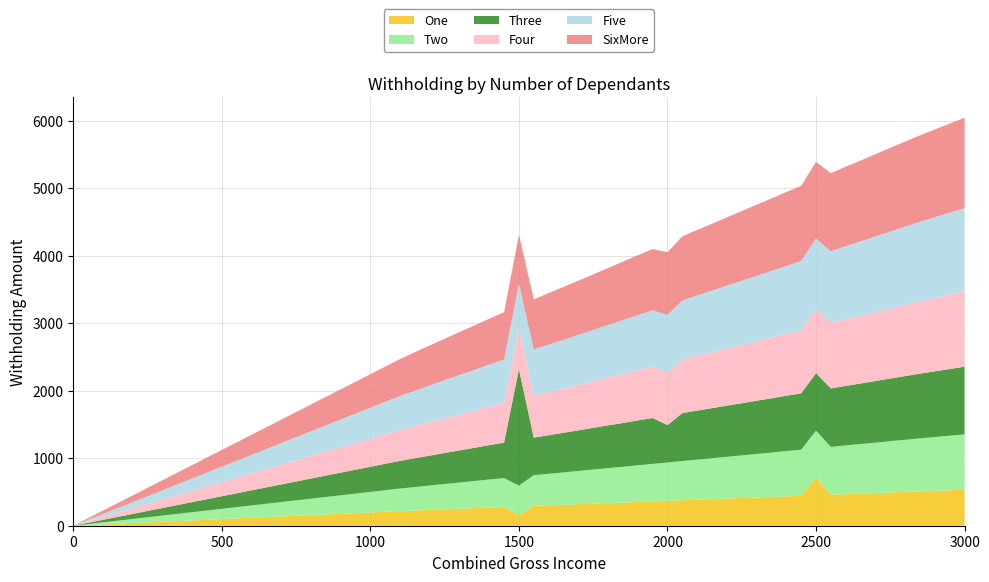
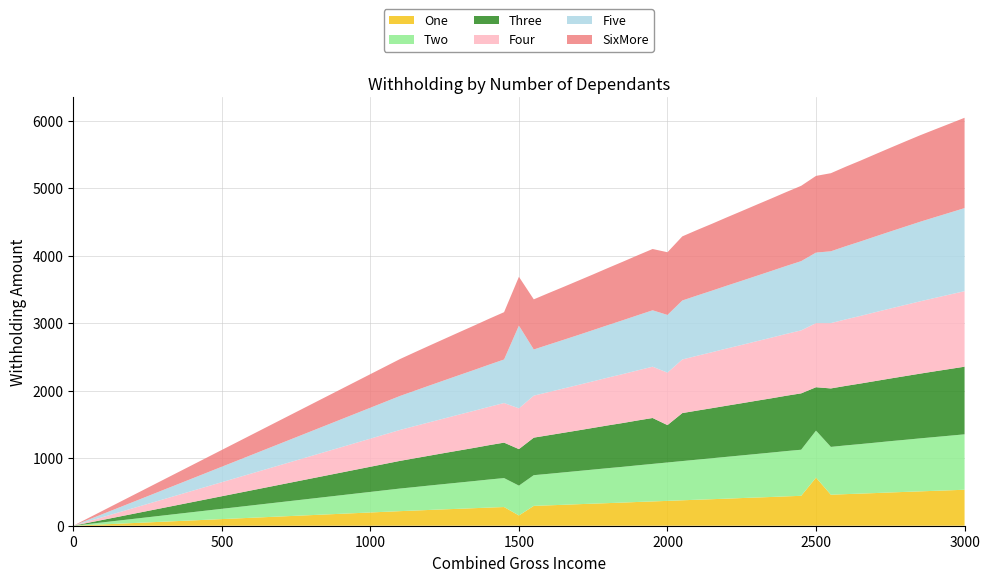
Three, 1500: 1700 -> 500
Five, 1500: 700 -> 1200
Three, 2500: 900 -> 600
